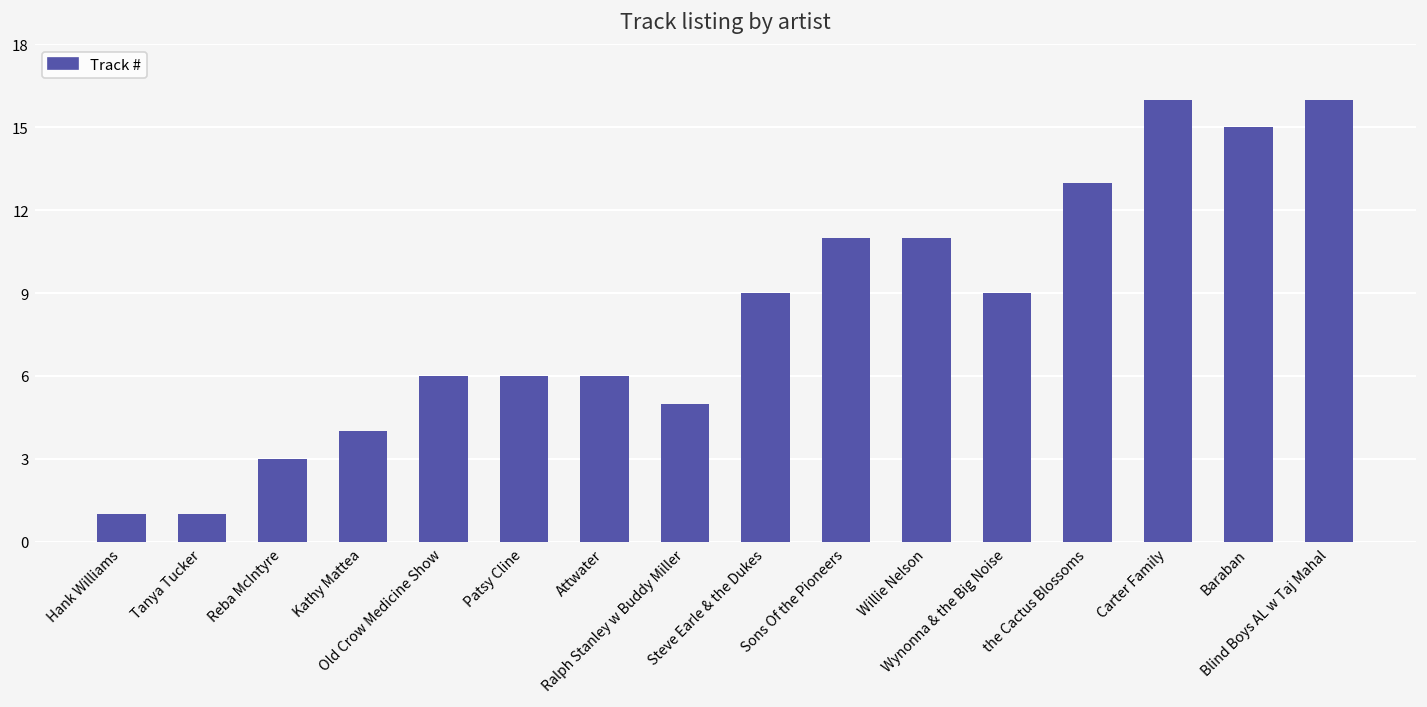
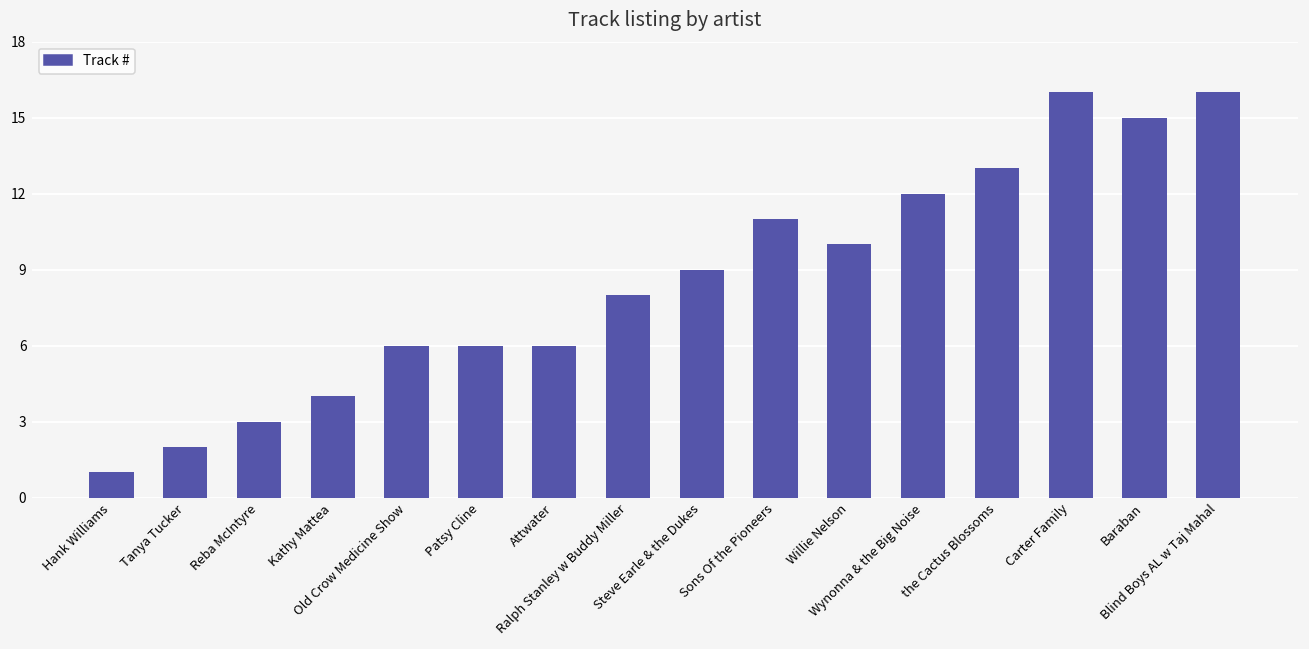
Tanya Tucker: 1 -> 2
Ralph Stanley w Buddy Miller: 5 -> 8
Willie Nelson: 11 -> 10
Wynonna & the Big Noise: 9 -> 12
